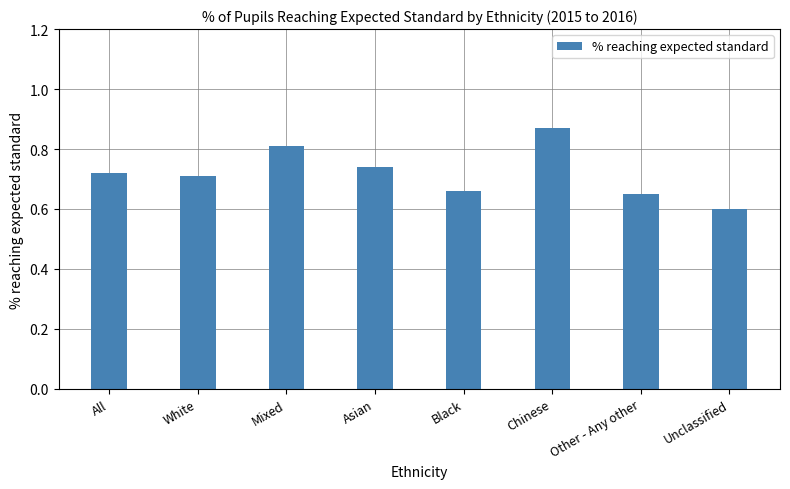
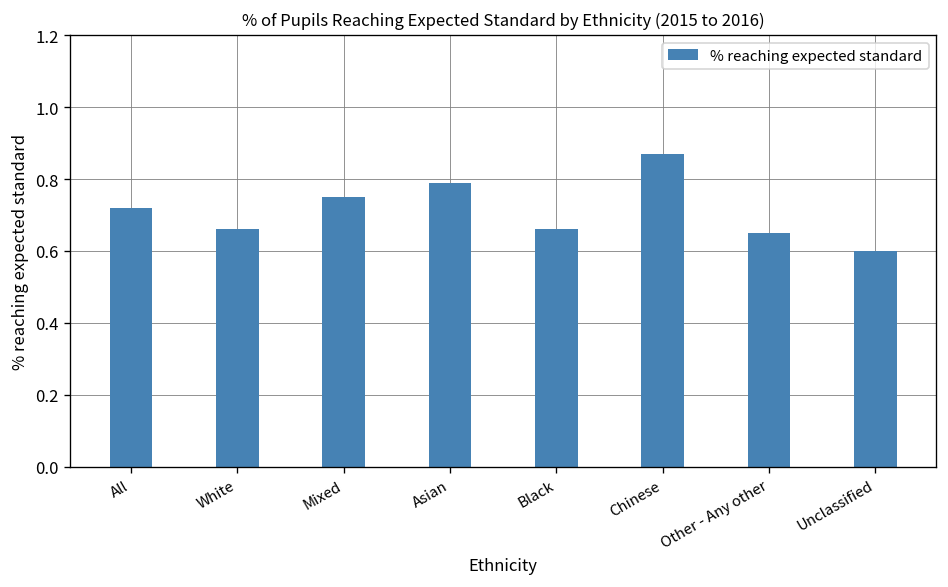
White: 0.71 -> 0.66
Mixed: 0.81 -> 0.75
Asian: 0.74 -> 0.79
